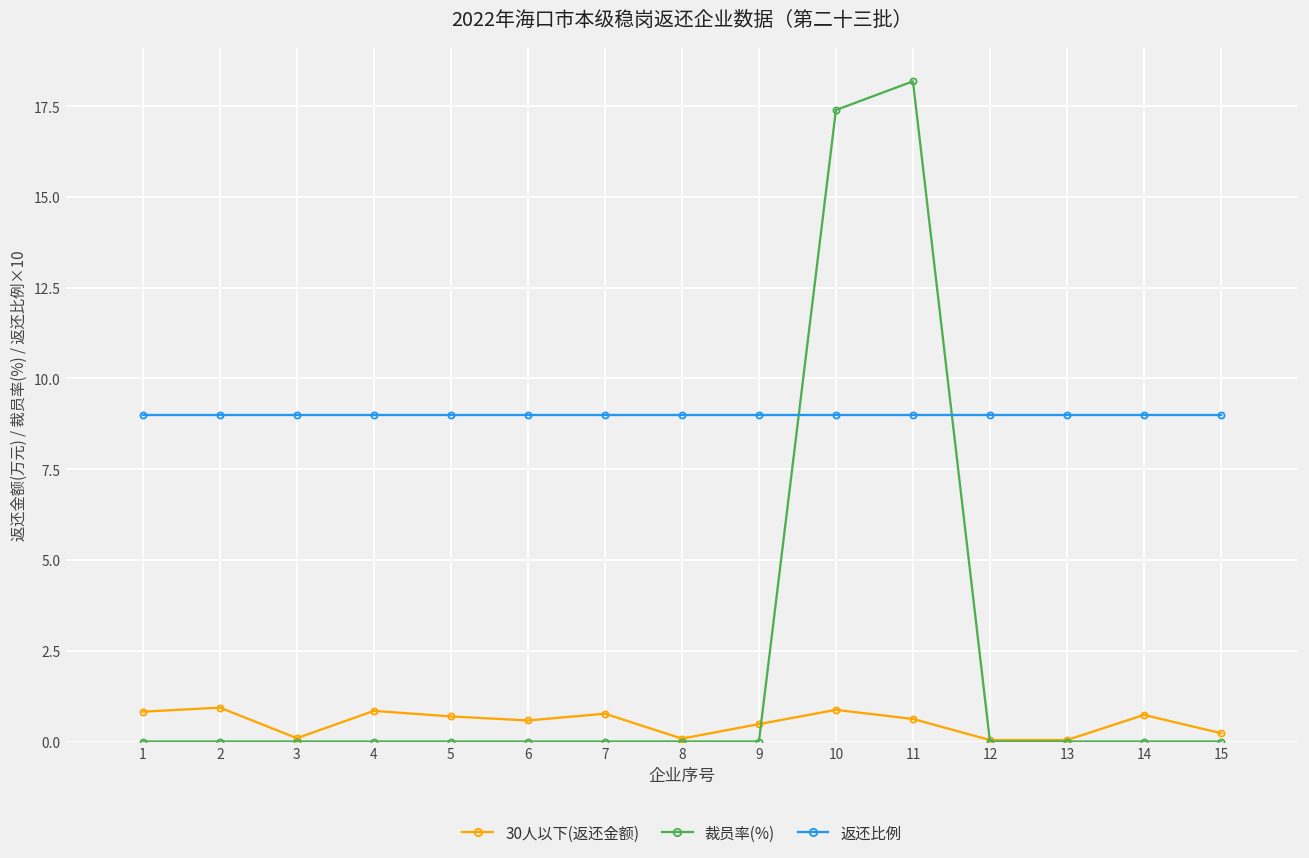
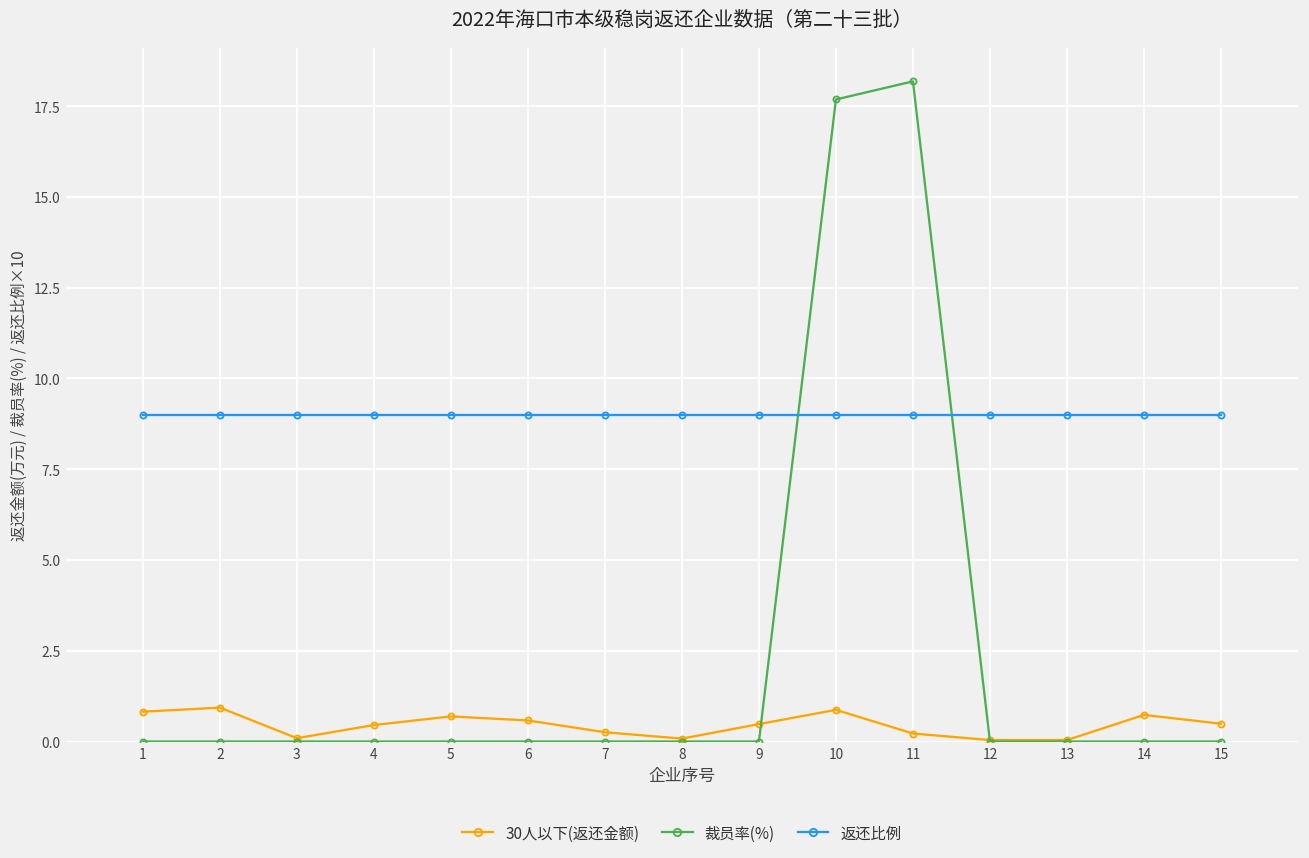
30人以下(返还金额), 4: 0.8 -> 0.5
30人以下(返还金额), 7: 0.8 -> 0.3
裁员率(%), 10: 17.4 -> 17.7
30人以下(返还金额), 11: 0.6 -> 0.2
30人以下(返还金额), 15: 0.2 -> 0.5
